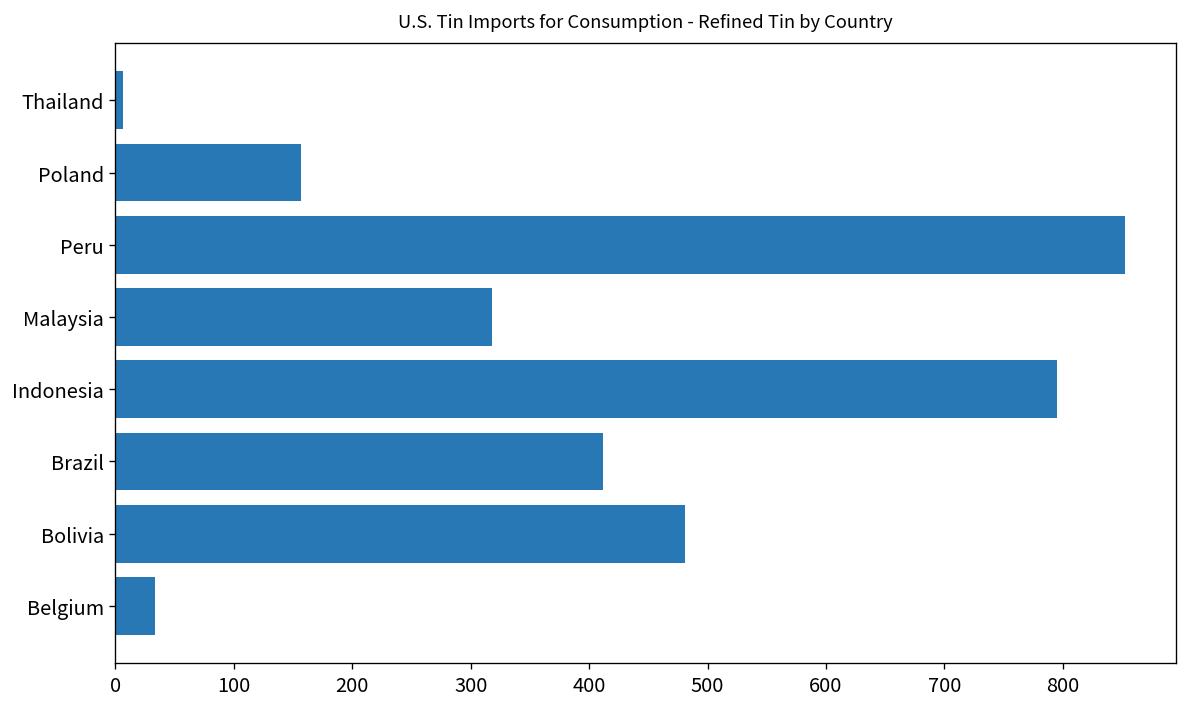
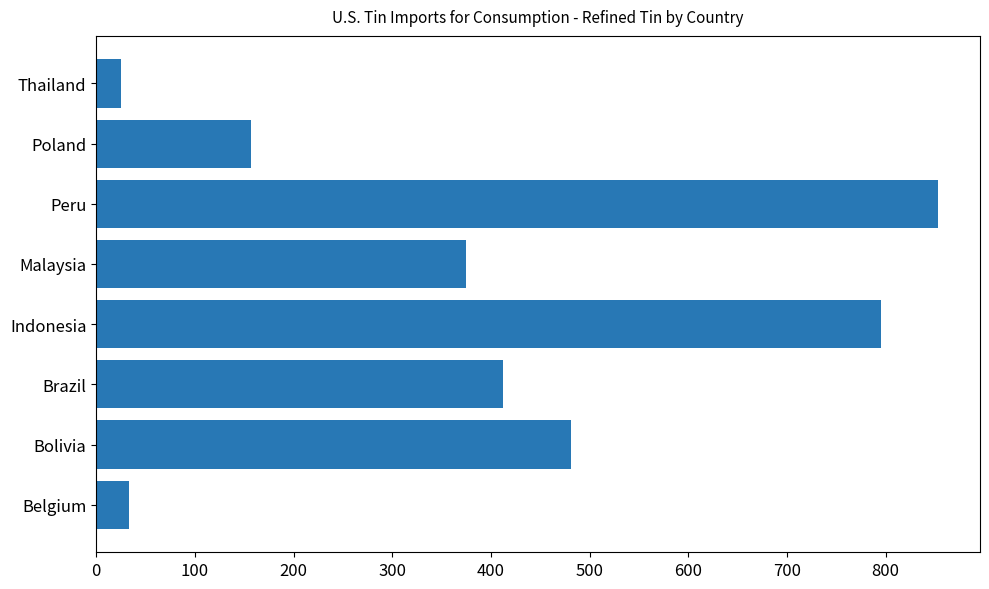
Thailand: 10 -> 30
Malaysia: 320 -> 380
